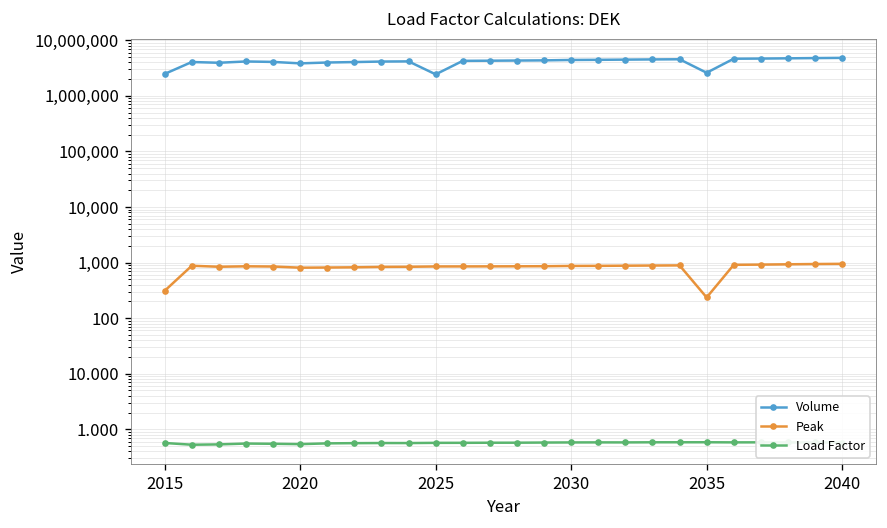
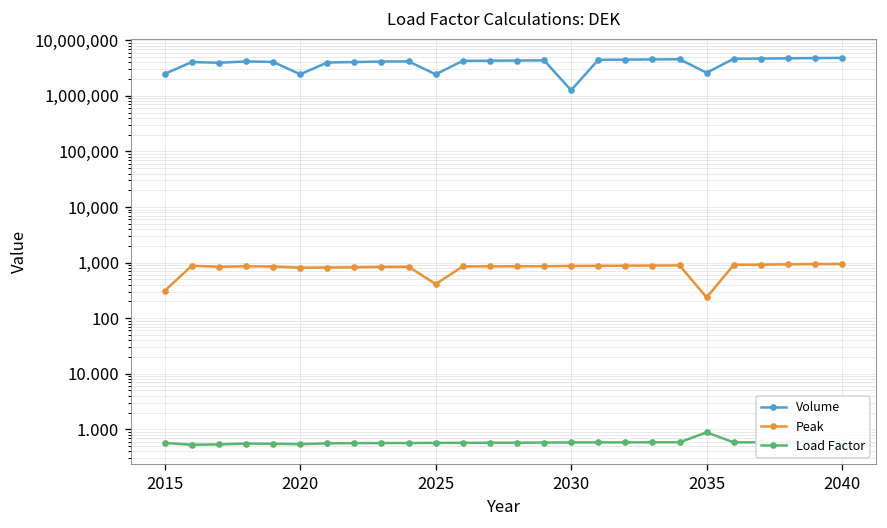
Volume, 2020: 4,000,000 -> 2,000,000
Peak, 2025: 900 -> 400
Volume, 2030: 4,000,000 -> 1,300,000
Load Factor, 2035: 0.6 -> 0.9
